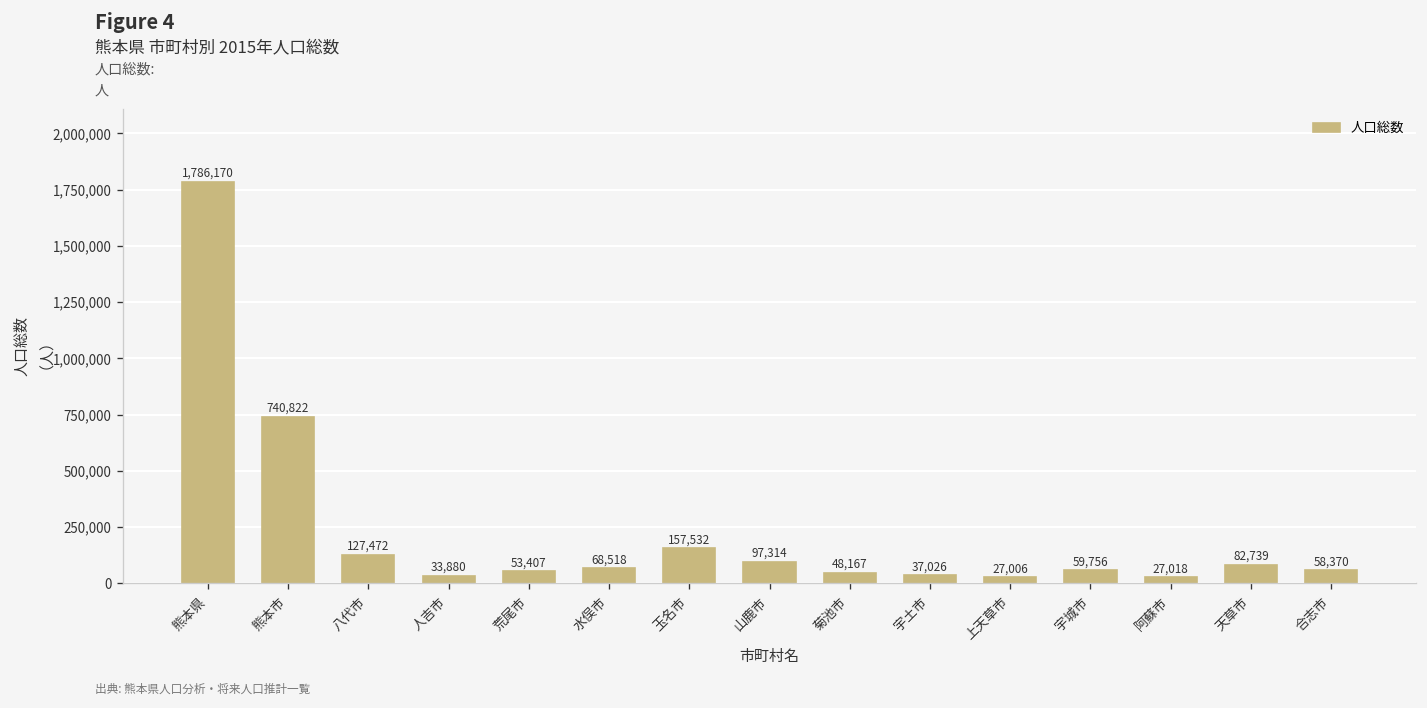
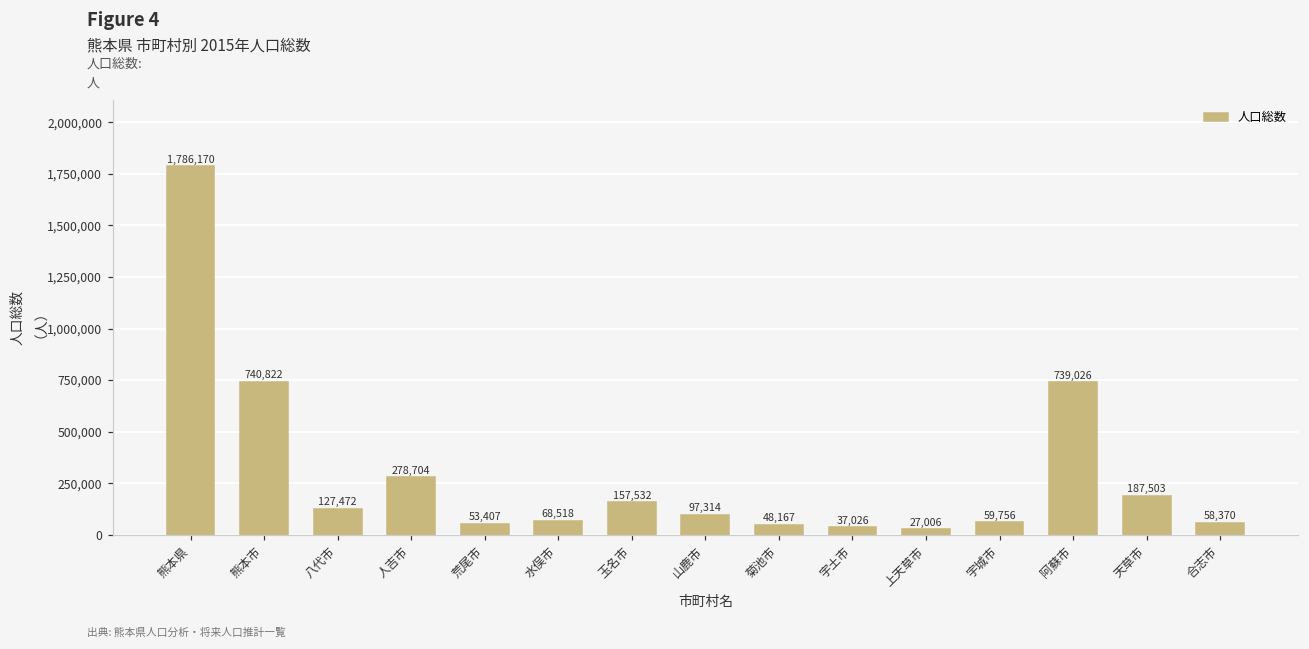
人吉市: 33,880 -> 278,704
阿蘇市: 27,018 -> 739,026
天草市: 82,739 -> 187,503
